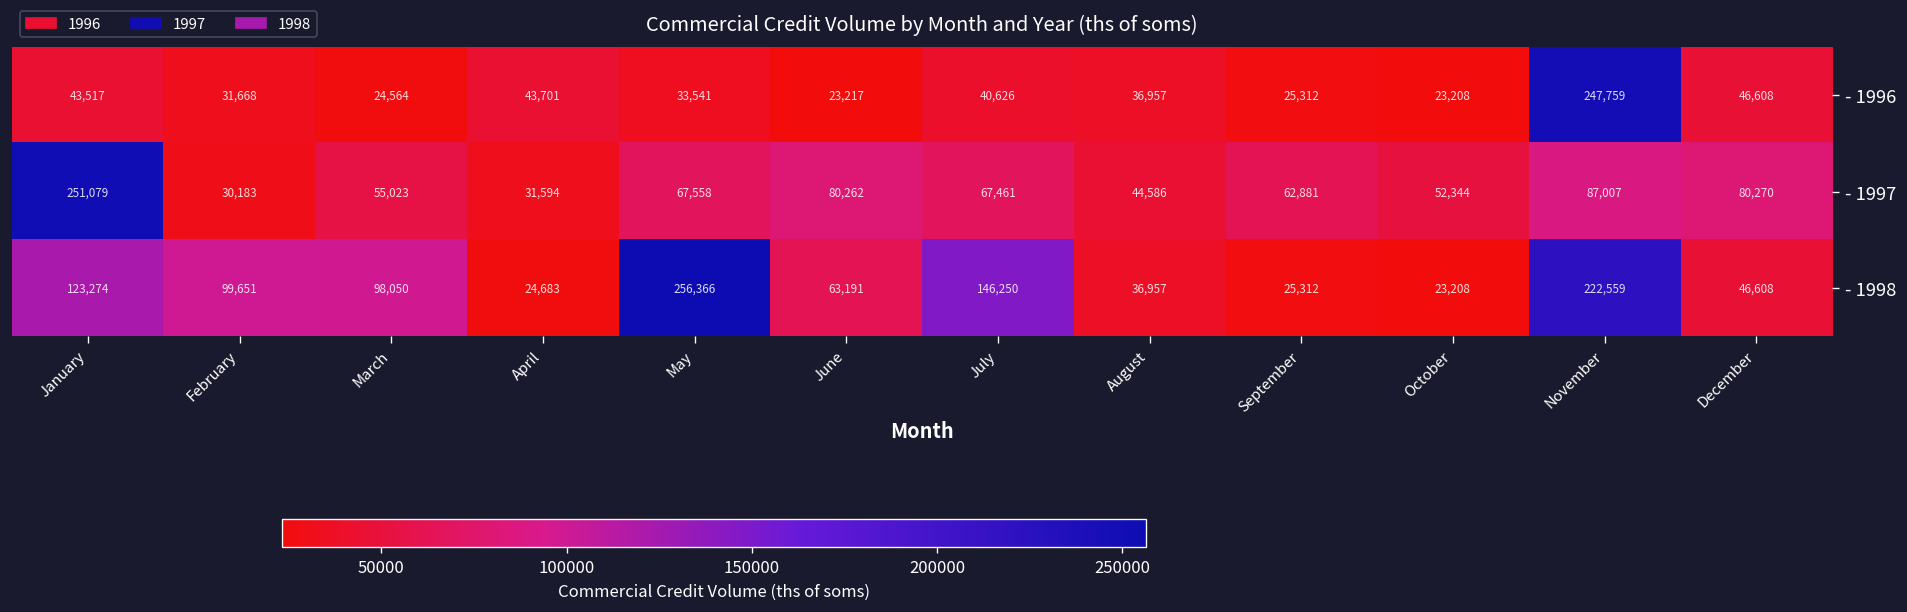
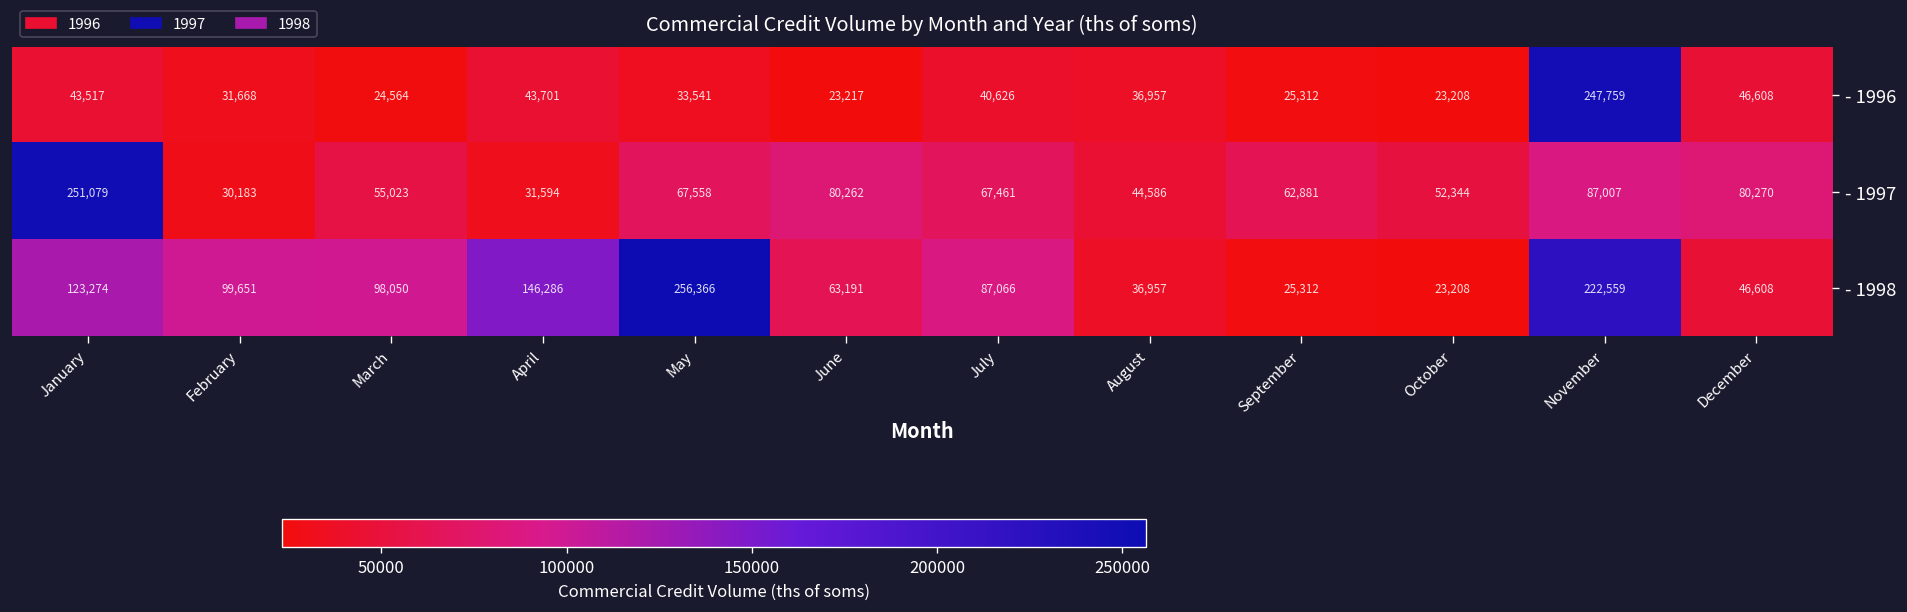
- 1998, April: 24,683 -> 146,286
- 1998, July: 146,250 -> 87,066
